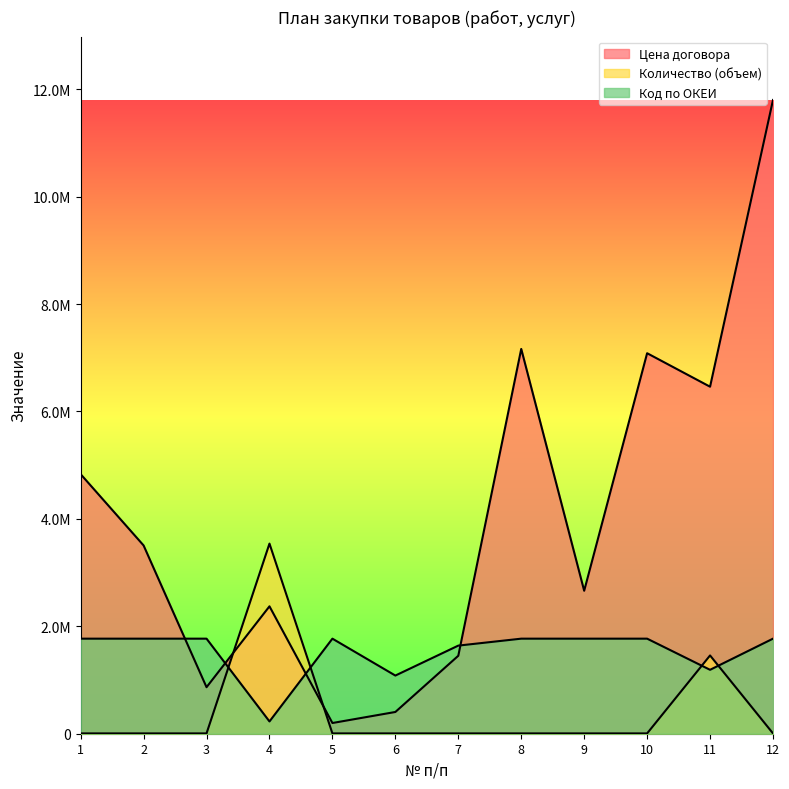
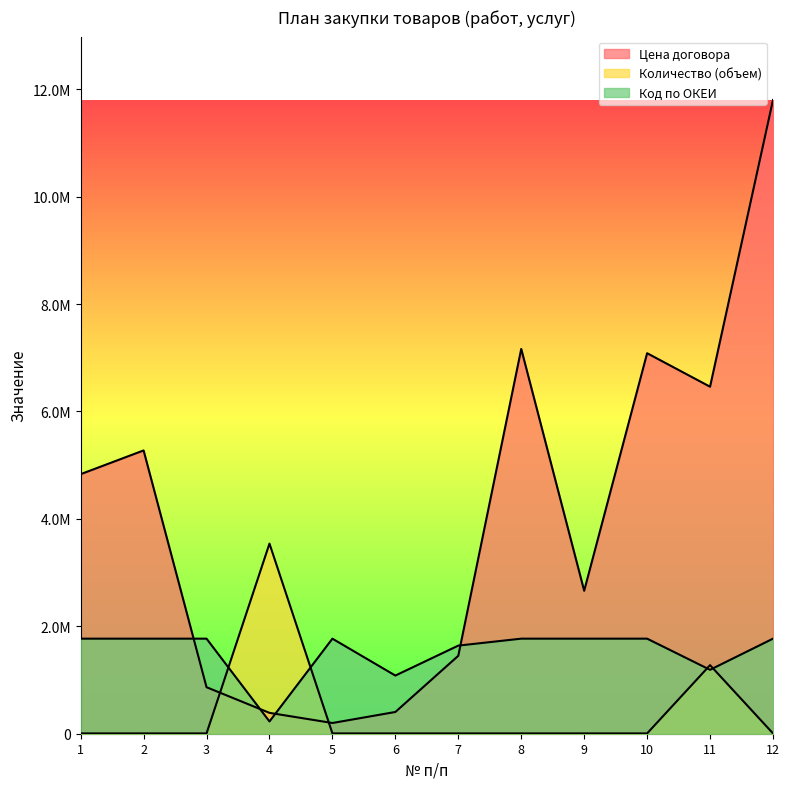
Цена договора, 2: 3500000 -> 5300000
Цена договора, 4: 2400000 -> 400000
Количество (объем), 11: 1500000 -> 1300000
